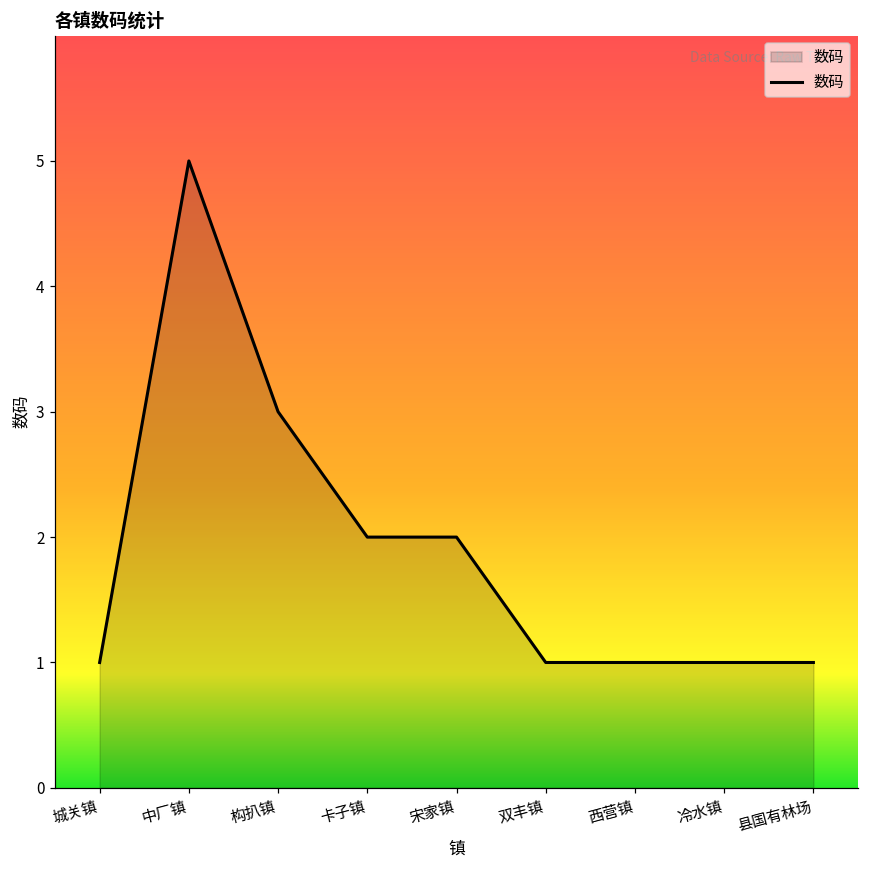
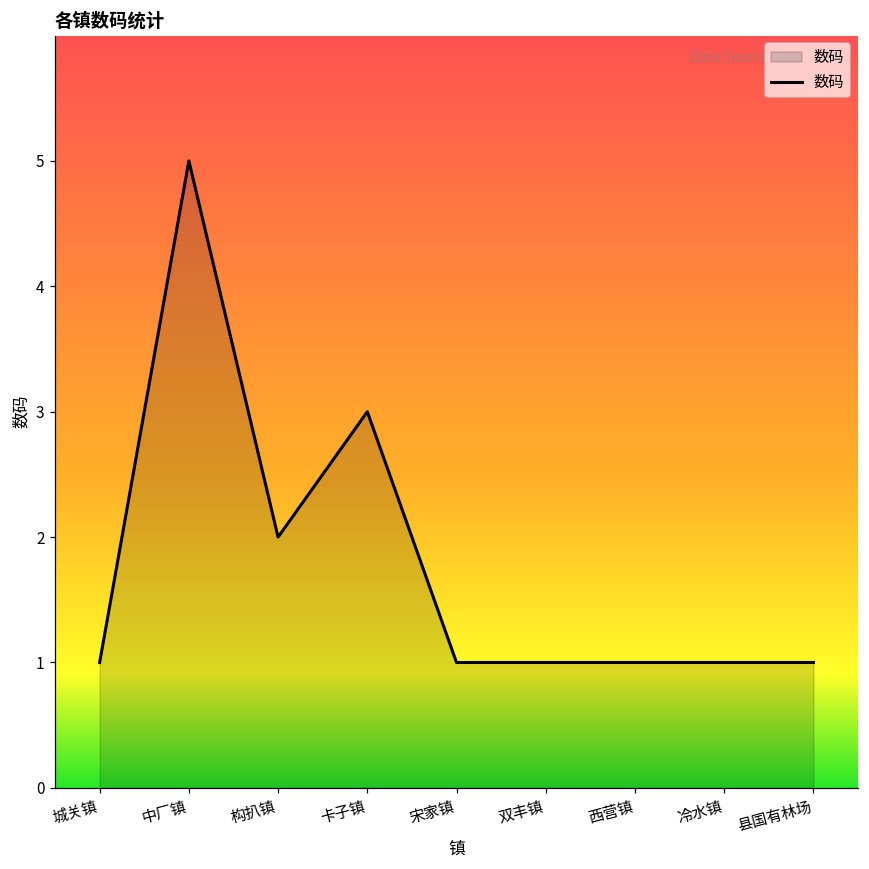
构扒镇: 3 -> 2
卡子镇: 2 -> 3
宋家镇: 2 -> 1
